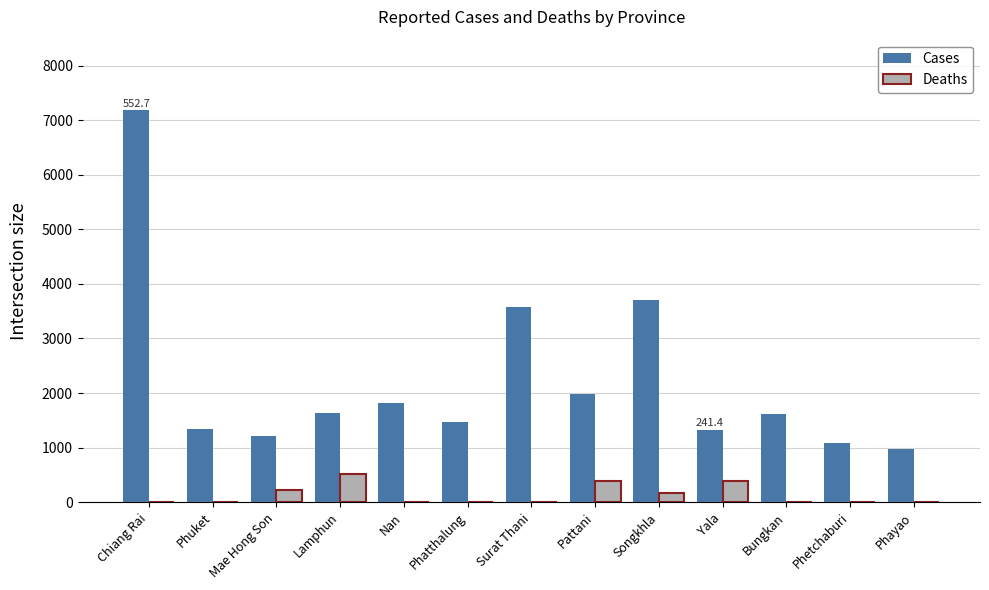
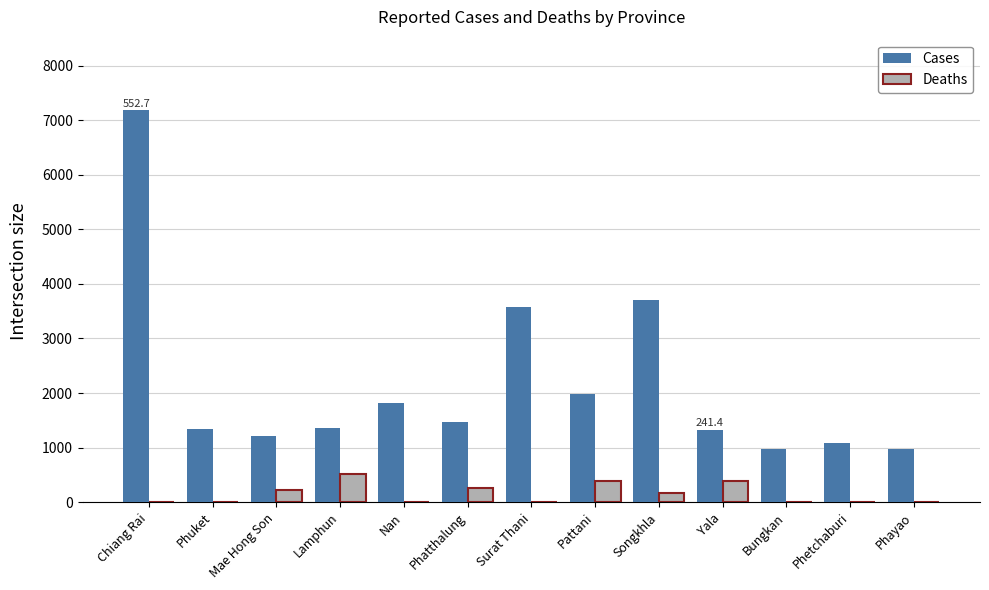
Cases, Lamphun: 1600 -> 1400
Deaths, Phatthalung: 0 -> 300
Cases, Bungkan: 1600 -> 1000
